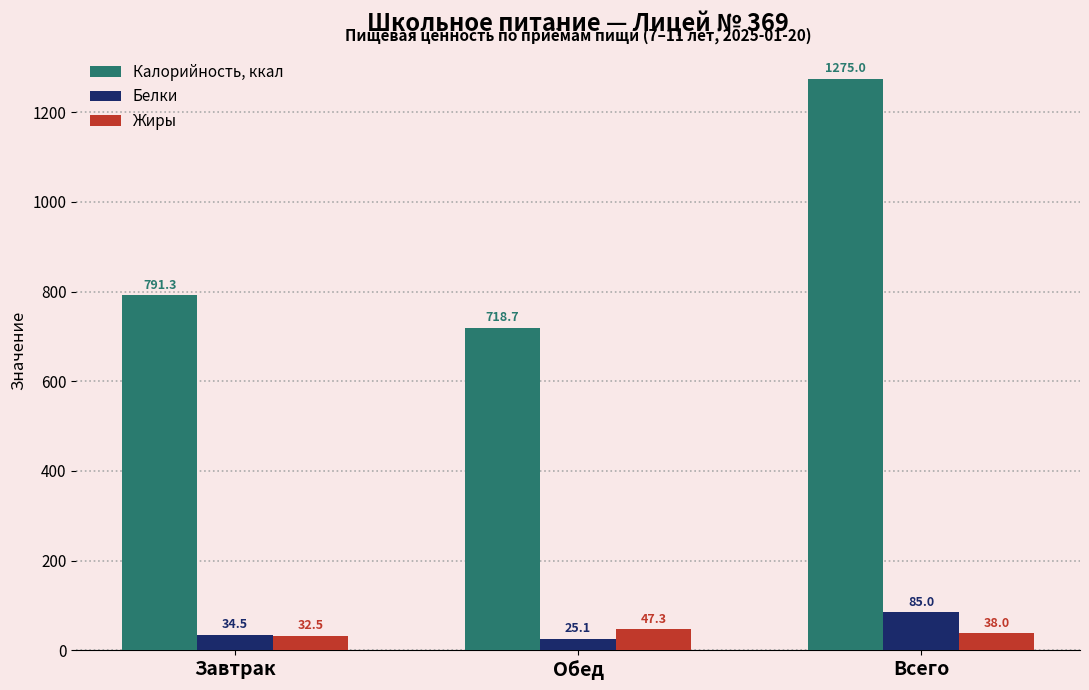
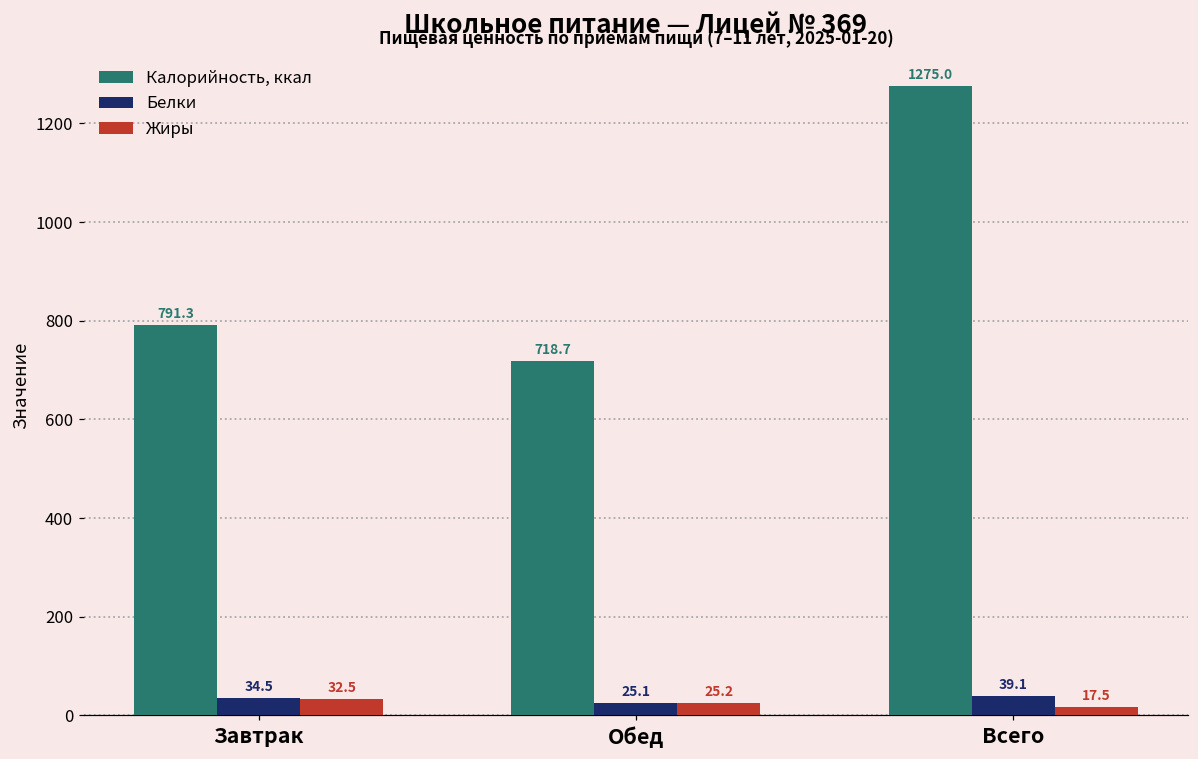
Жиры, Обед: 47.3 -> 25.2
Белки, Всего: 85.0 -> 39.1
Жиры, Всего: 38.0 -> 17.5
